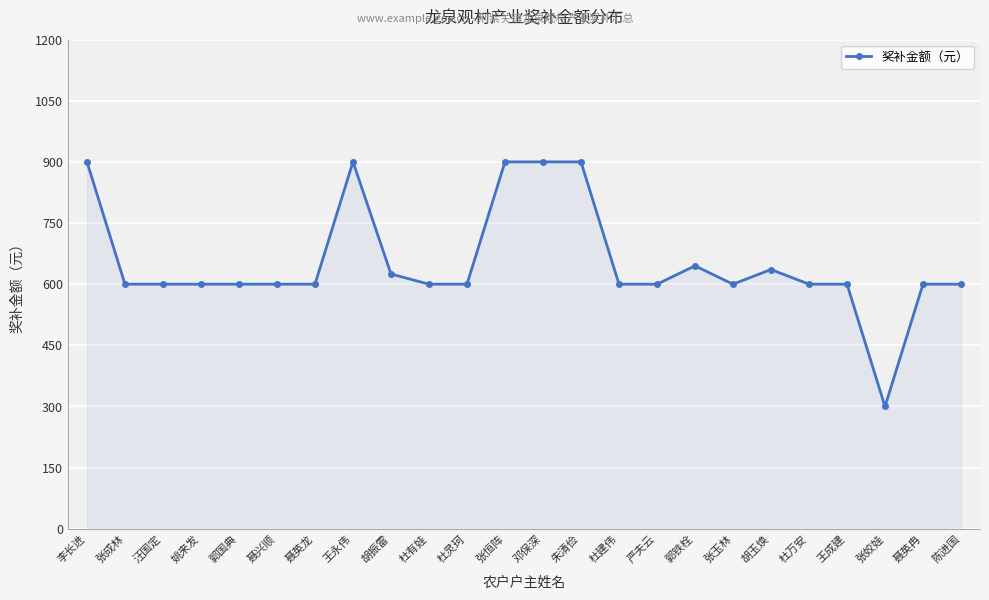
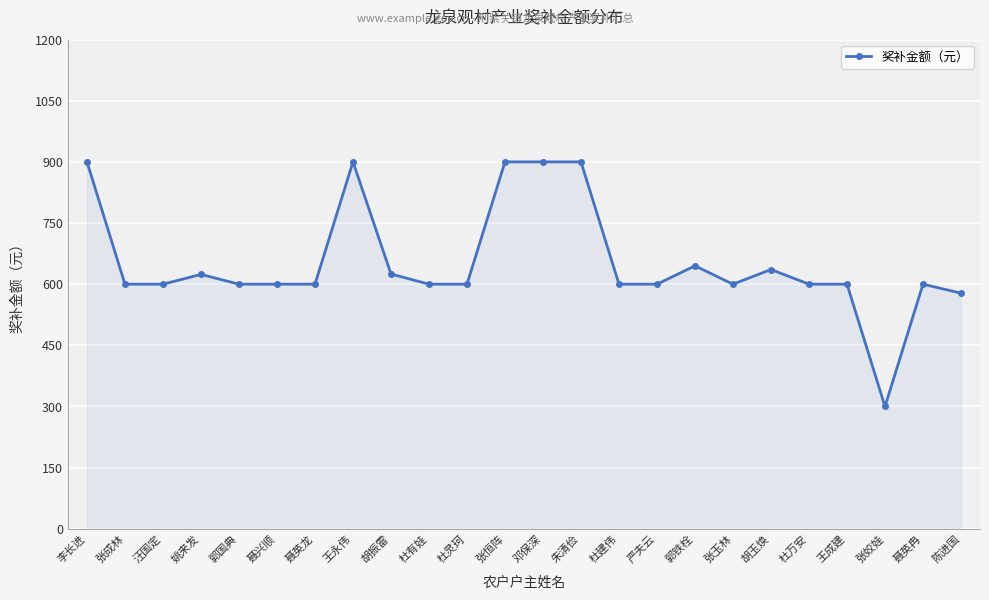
姚来发: 600 -> 620
陈进国: 600 -> 580
